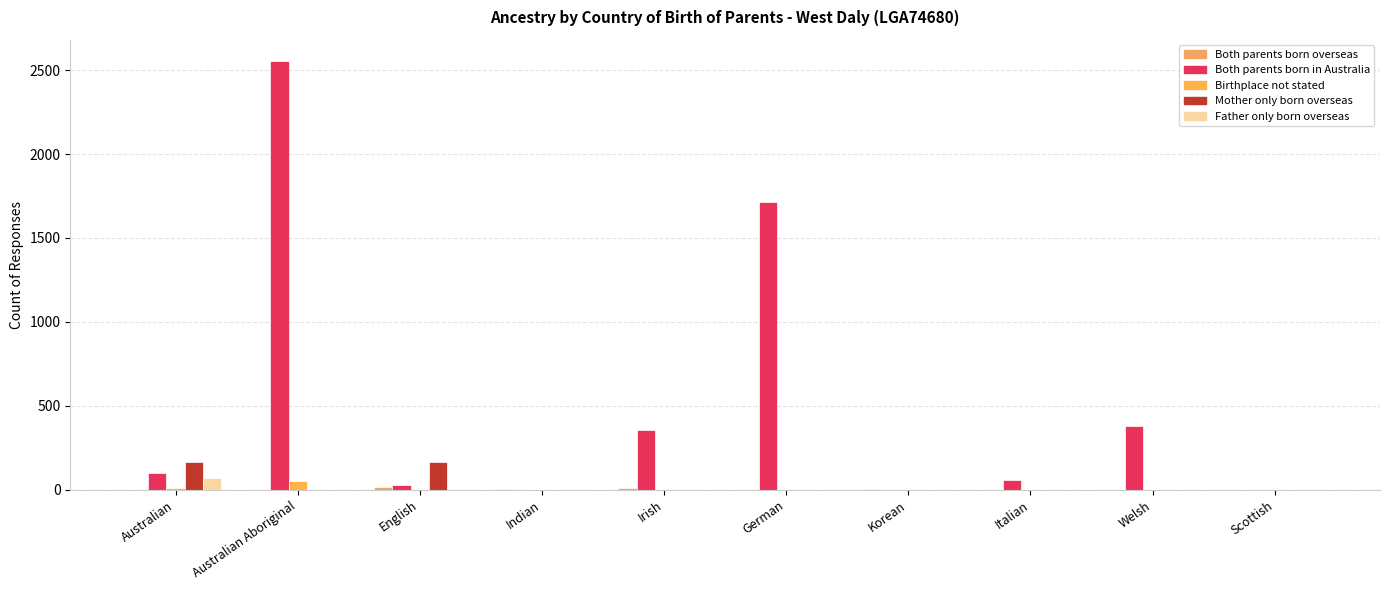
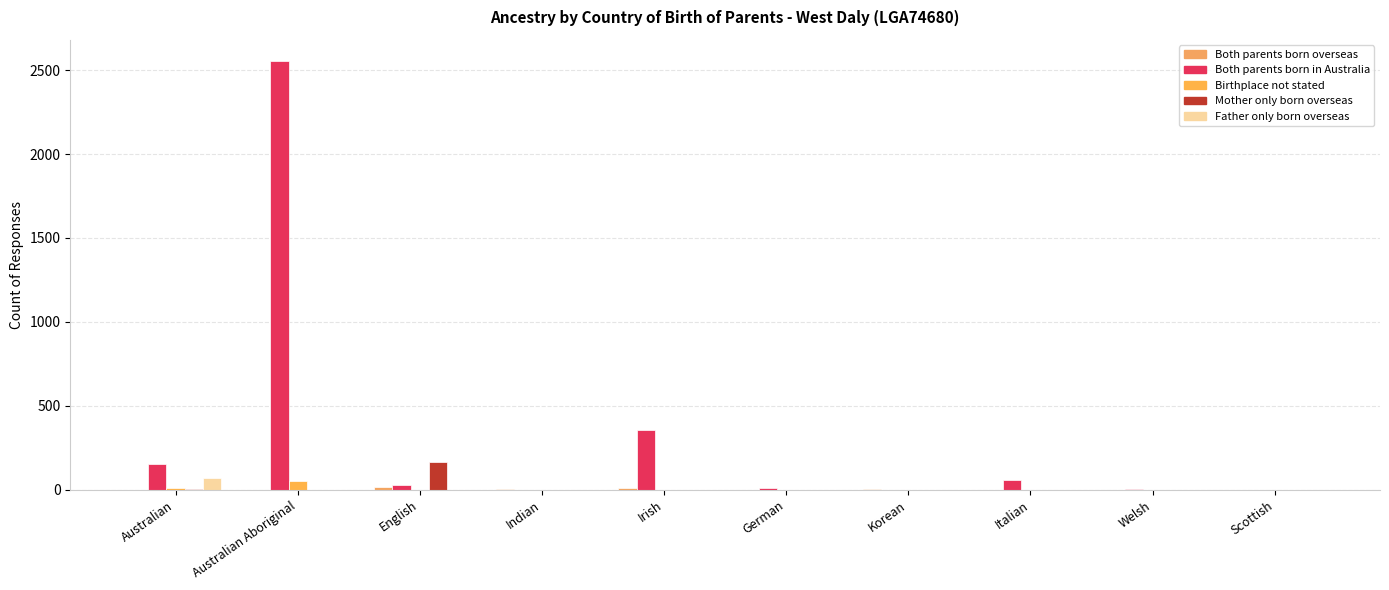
Both parents born in Australia, Australian: 100 -> 150
Mother only born overseas, Australian: 170 -> 10
Both parents born in Australia, German: 1720 -> 10
Both parents born in Australia, Welsh: 380 -> 10
